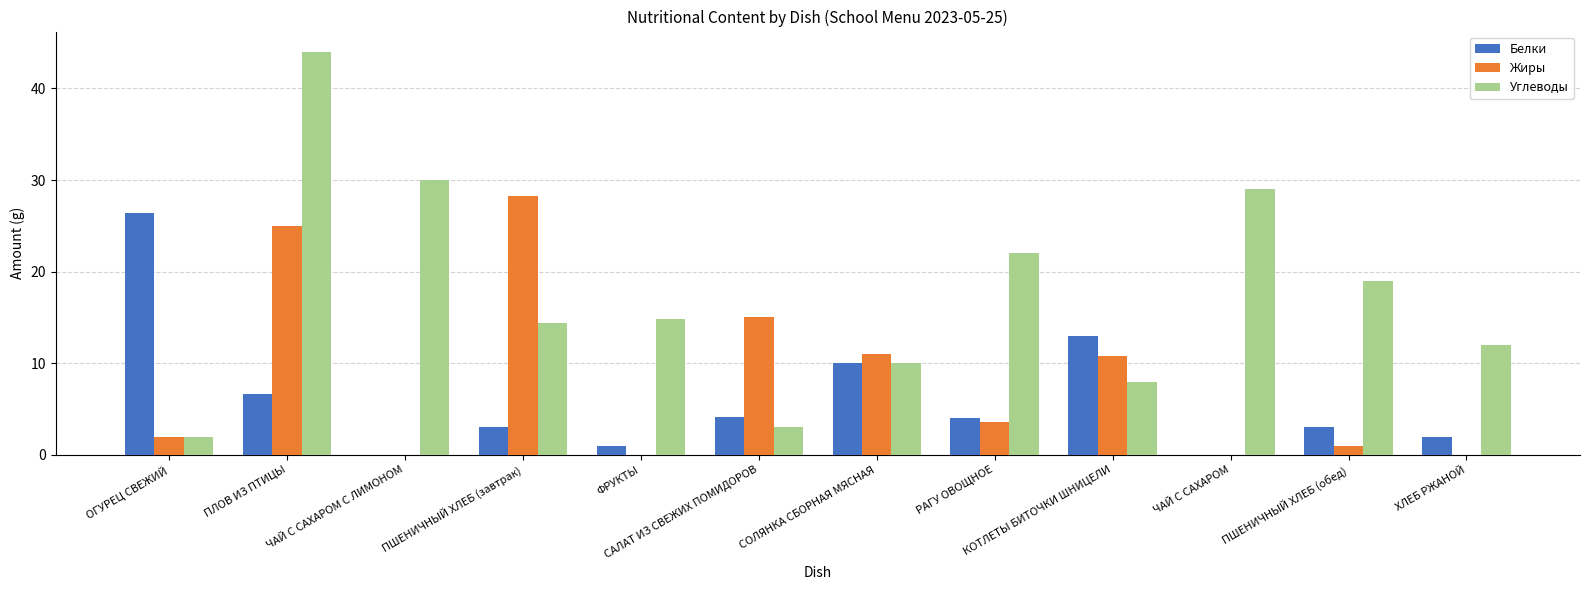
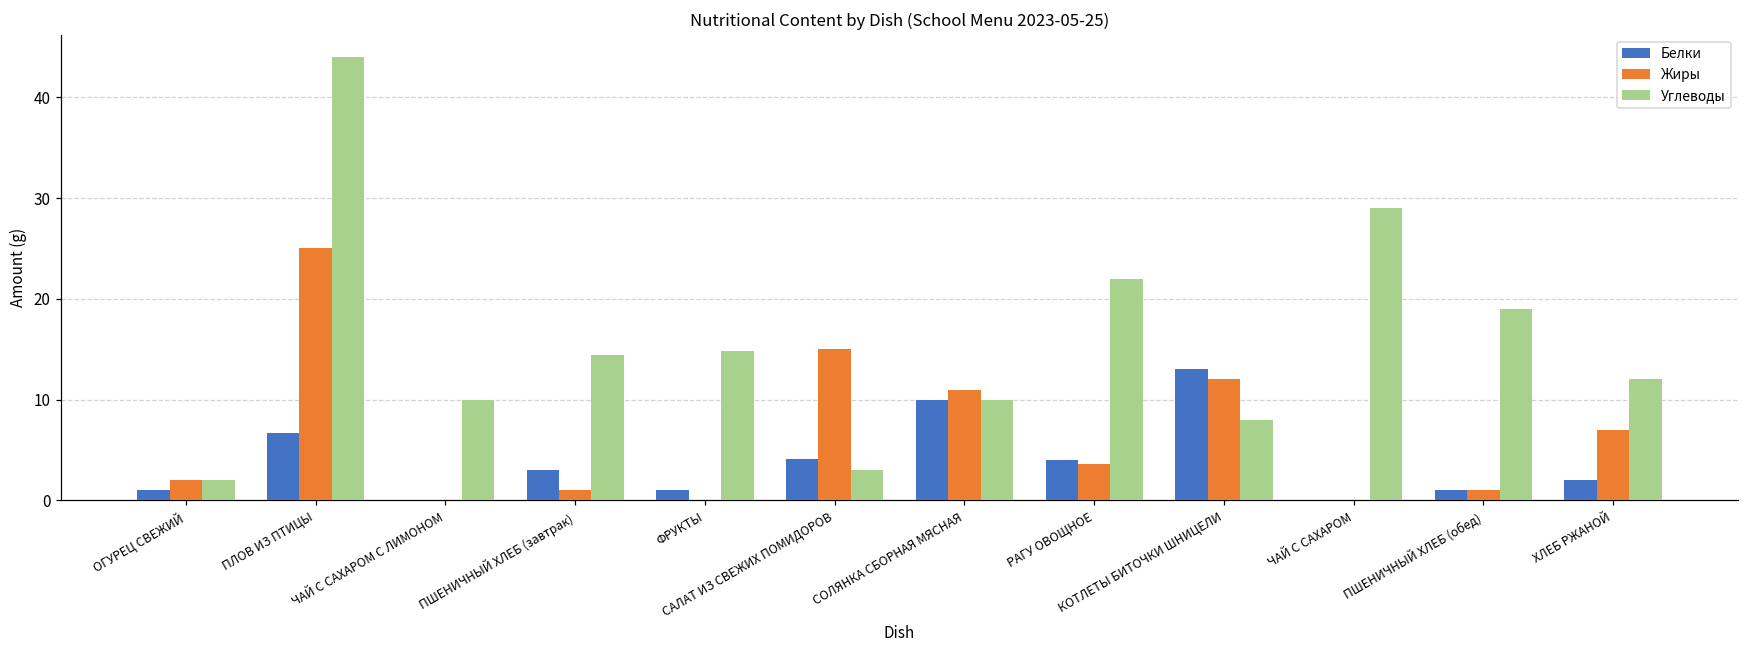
Белки, ОГУРЕЦ СВЕЖИЙ: 26 -> 1
Углеводы, ЧАЙ С САХАРОМ С ЛИМОНОМ: 30 -> 10
Жиры, ПШЕНИЧНЫЙ ХЛЕБ (завтрак): 28 -> 1
Жиры, КОТЛЕТЫ БИТОЧКИ ШНИЦЕЛИ: 11 -> 12
Белки, ПШЕНИЧНЫЙ ХЛЕБ (обед): 3 -> 1
Жиры, ХЛЕБ РЖАНОЙ: 0 -> 7
